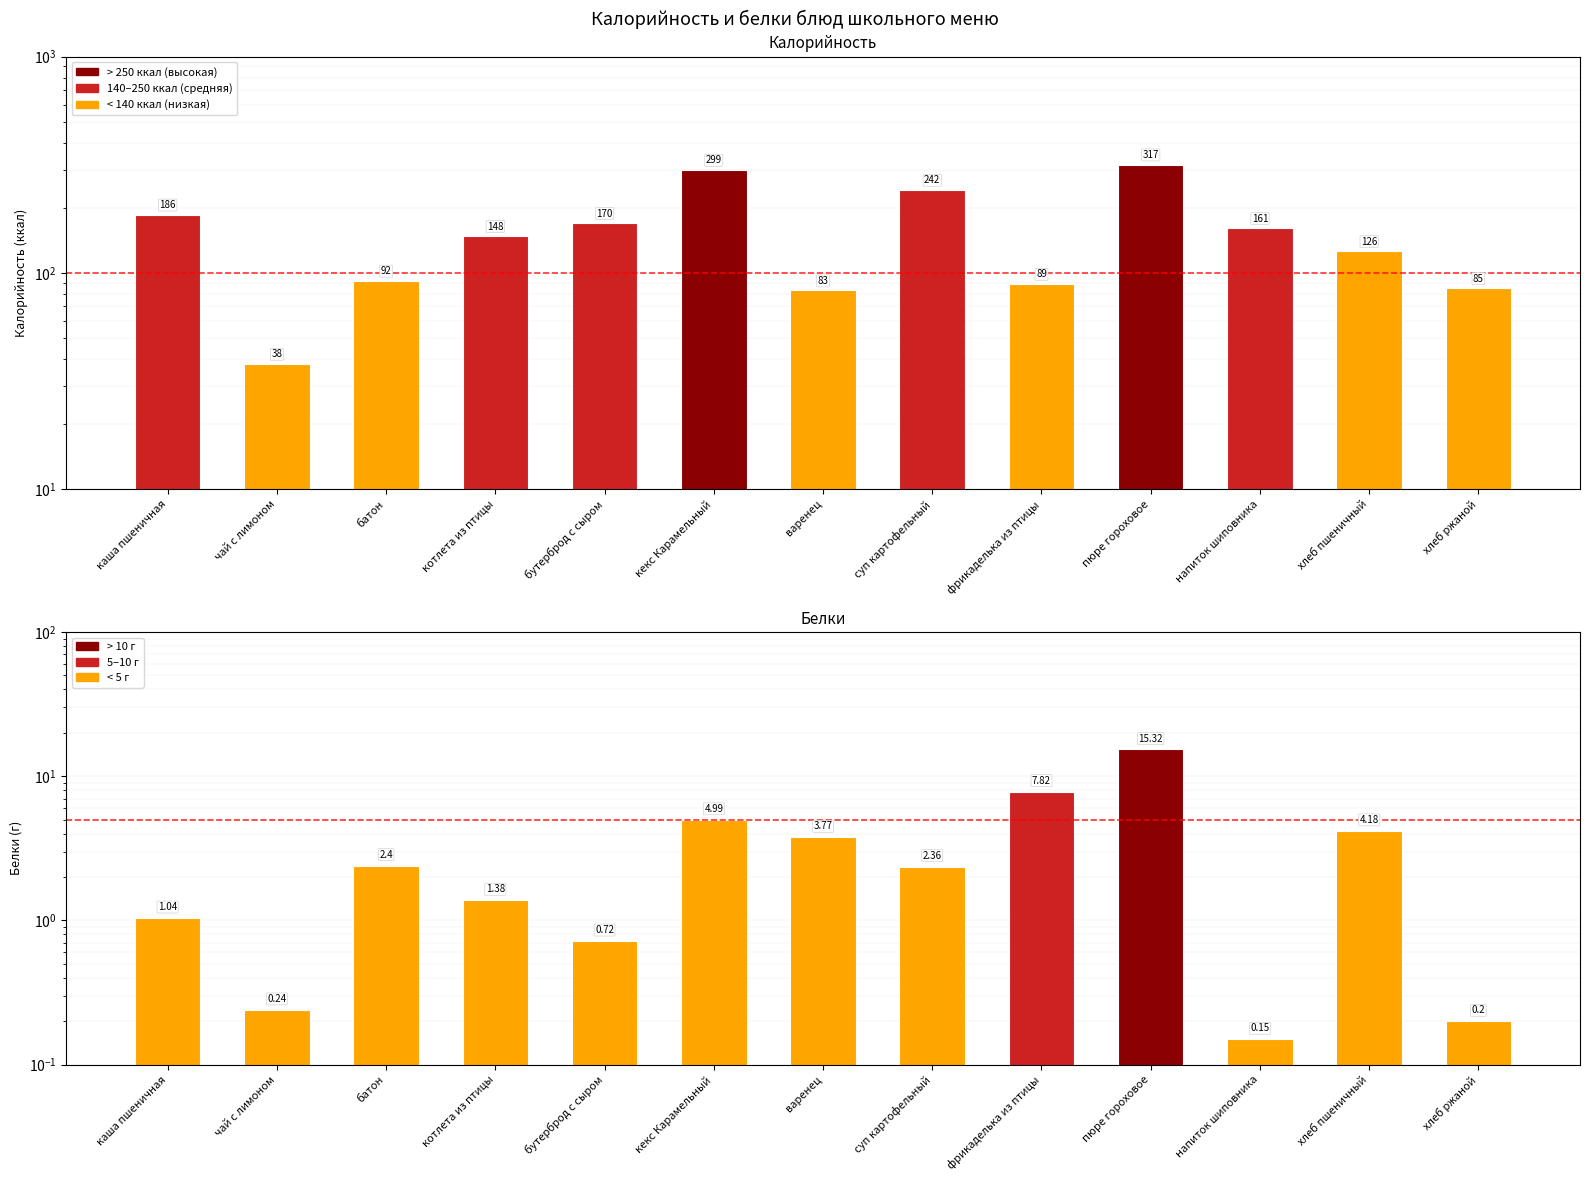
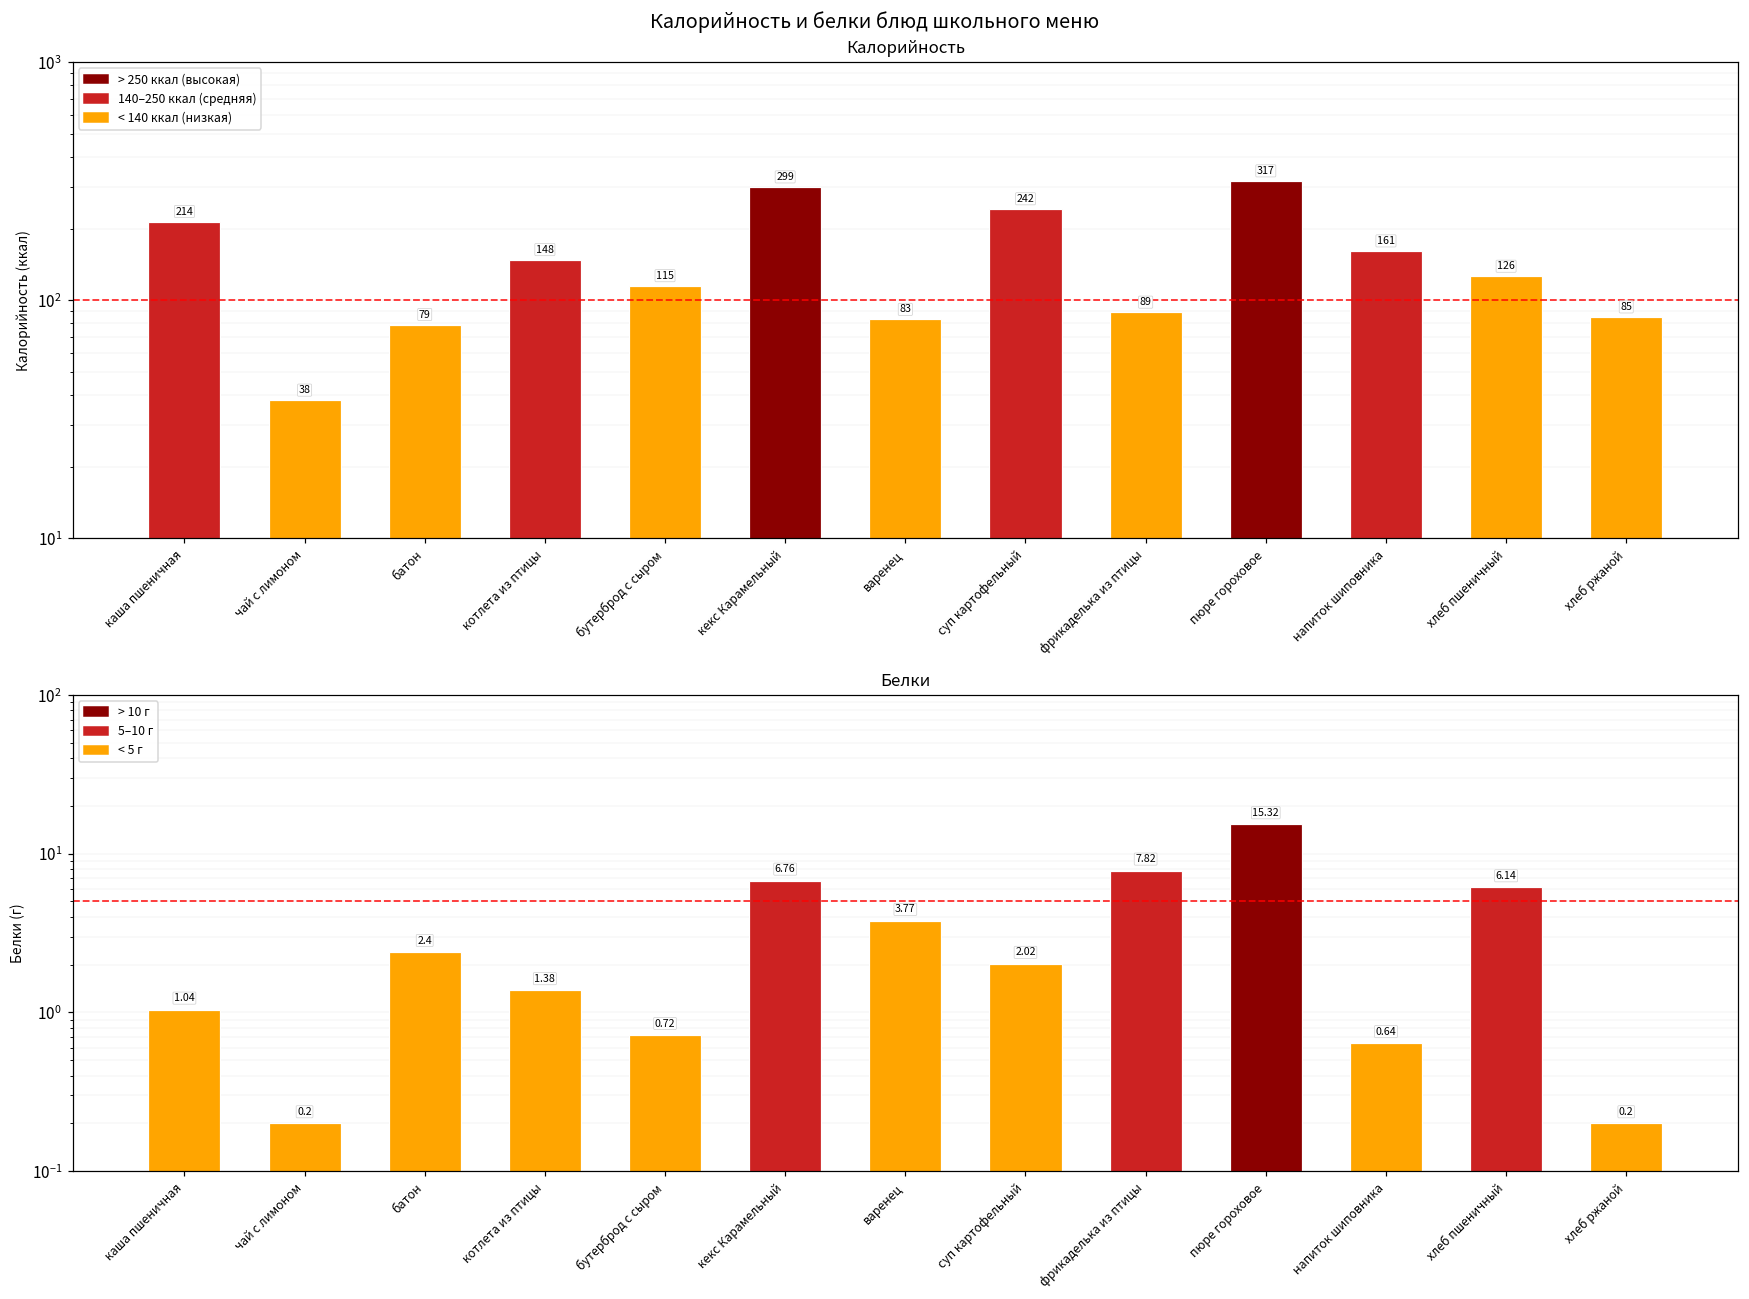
Калорийность, каша пшеничная: 186 -> 214
Калорийность, батон: 92 -> 79
Калорийность, бутерброд с сыром: 170 -> 115
Белки, чай с лимоном: 0.24 -> 0.2
Белки, кекс Карамельный: 4.99 -> 6.76
Белки, суп картофельный: 2.36 -> 2.02
Белки, напиток шиповника: 0.15 -> 0.64
Белки, хлеб пшеничный: 4.18 -> 6.14
